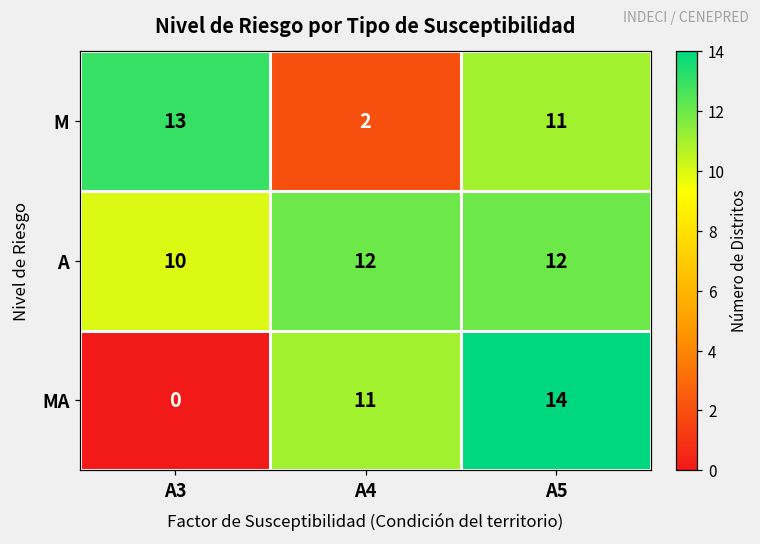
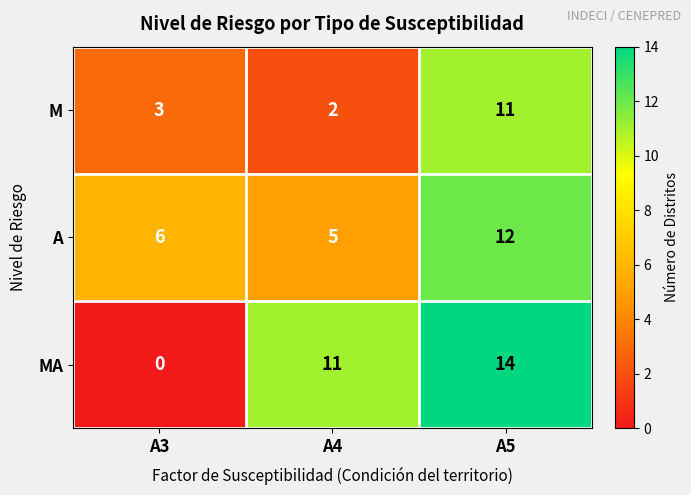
M, A3: 13 -> 3
A, A3: 10 -> 6
A, A4: 12 -> 5
